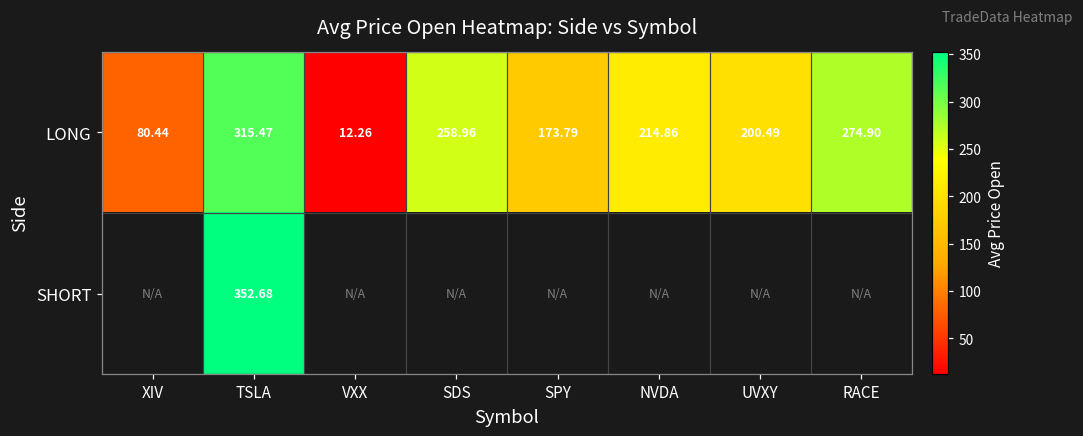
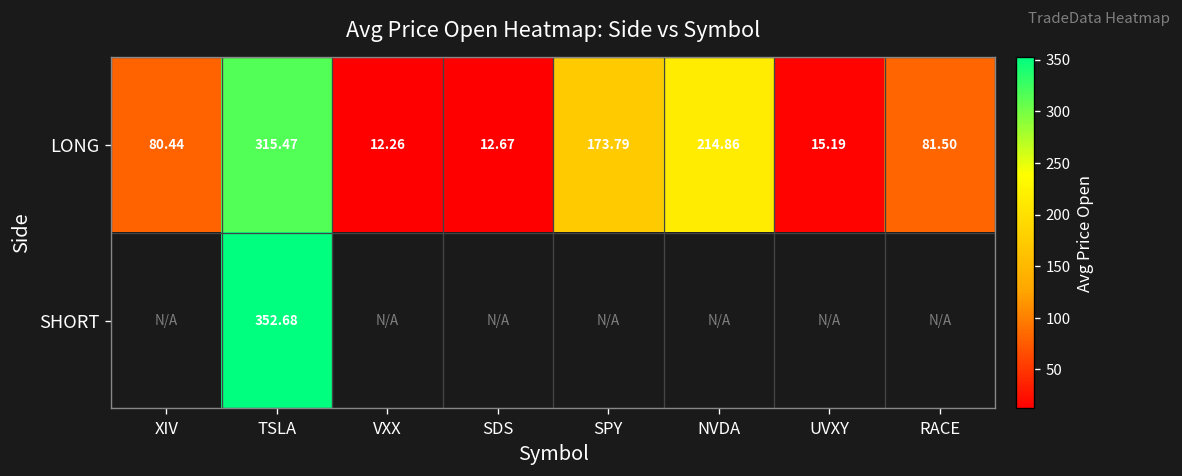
LONG, SDS: 258.96 -> 12.67
LONG, UVXY: 200.49 -> 15.19
LONG, RACE: 274.90 -> 81.50
